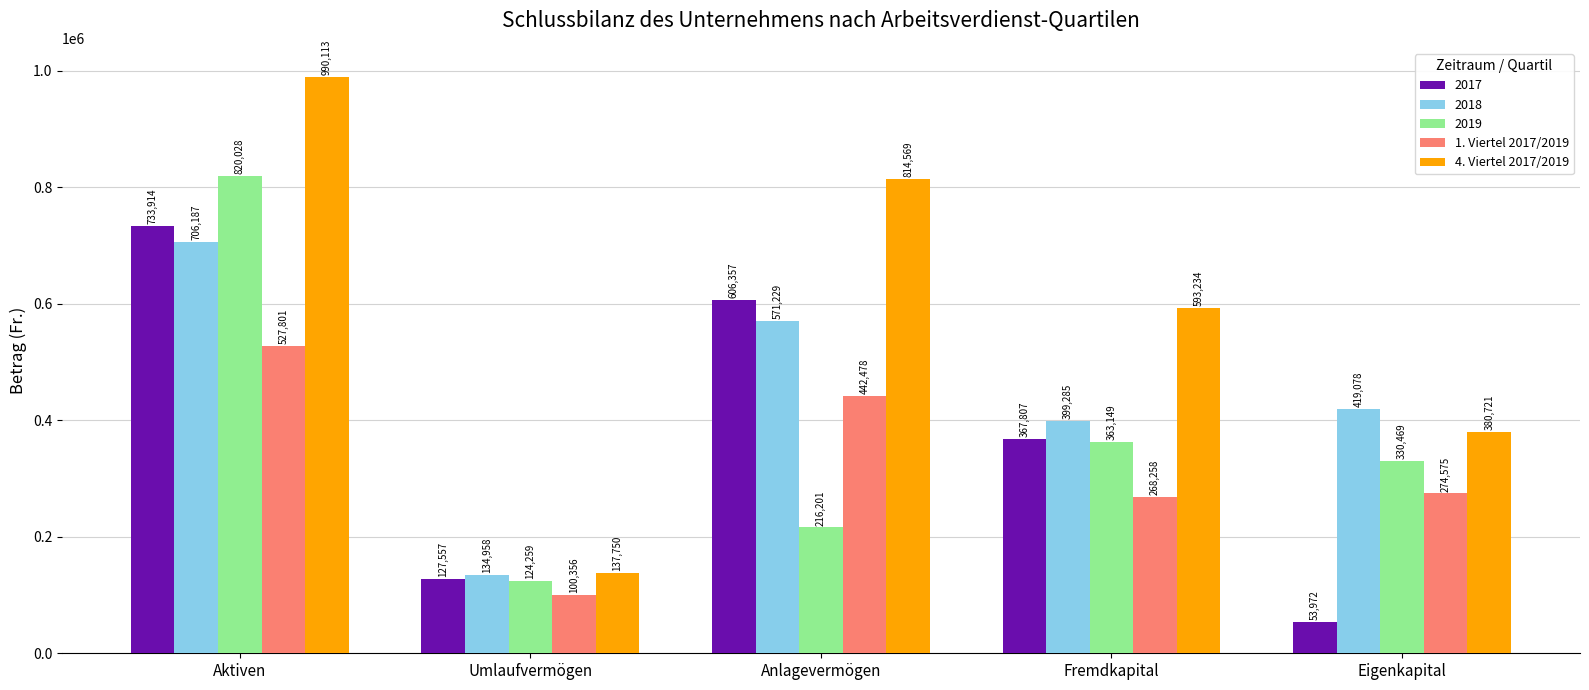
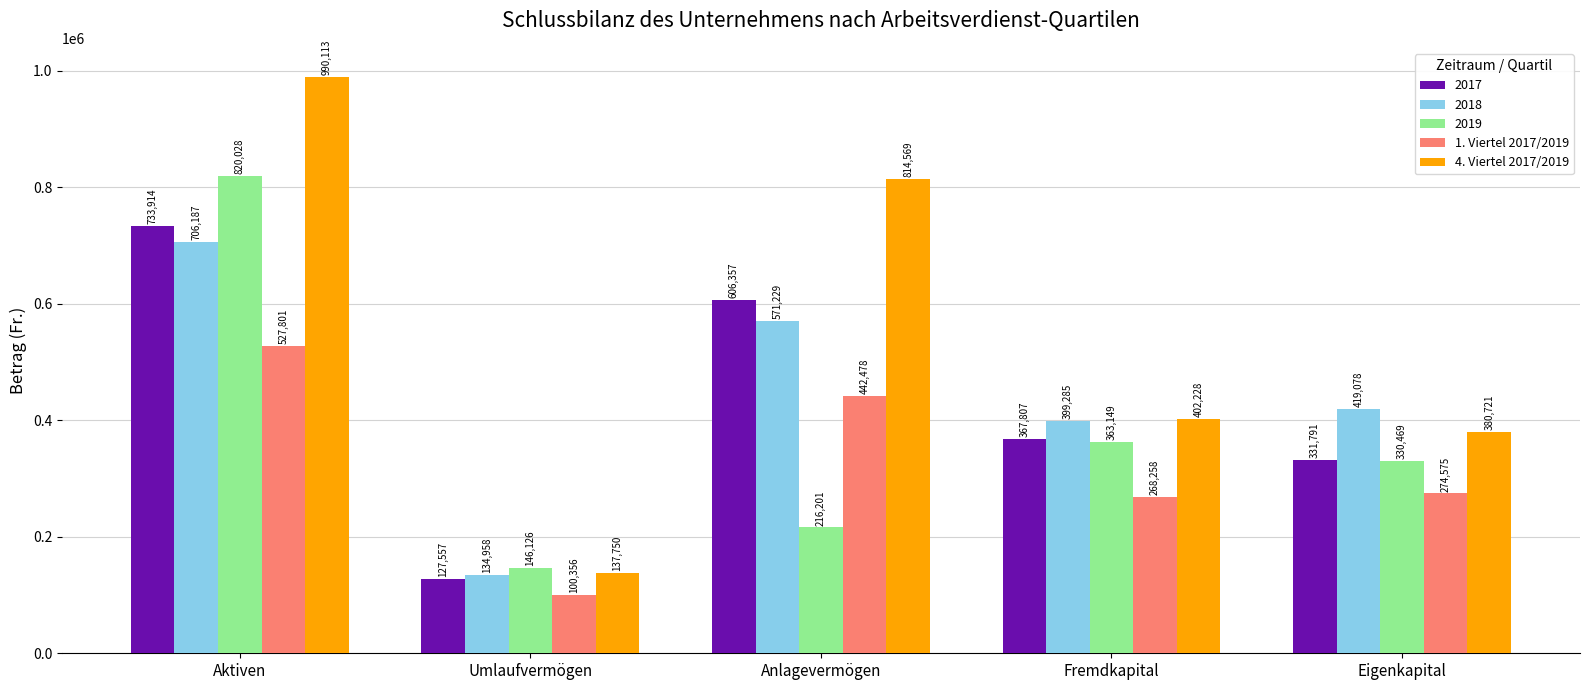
2019, Umlaufvermögen: 124,259 -> 146,126
4. Viertel 2017/2019, Fremdkapital: 593,234 -> 402,228
2017, Eigenkapital: 53,972 -> 331,791
